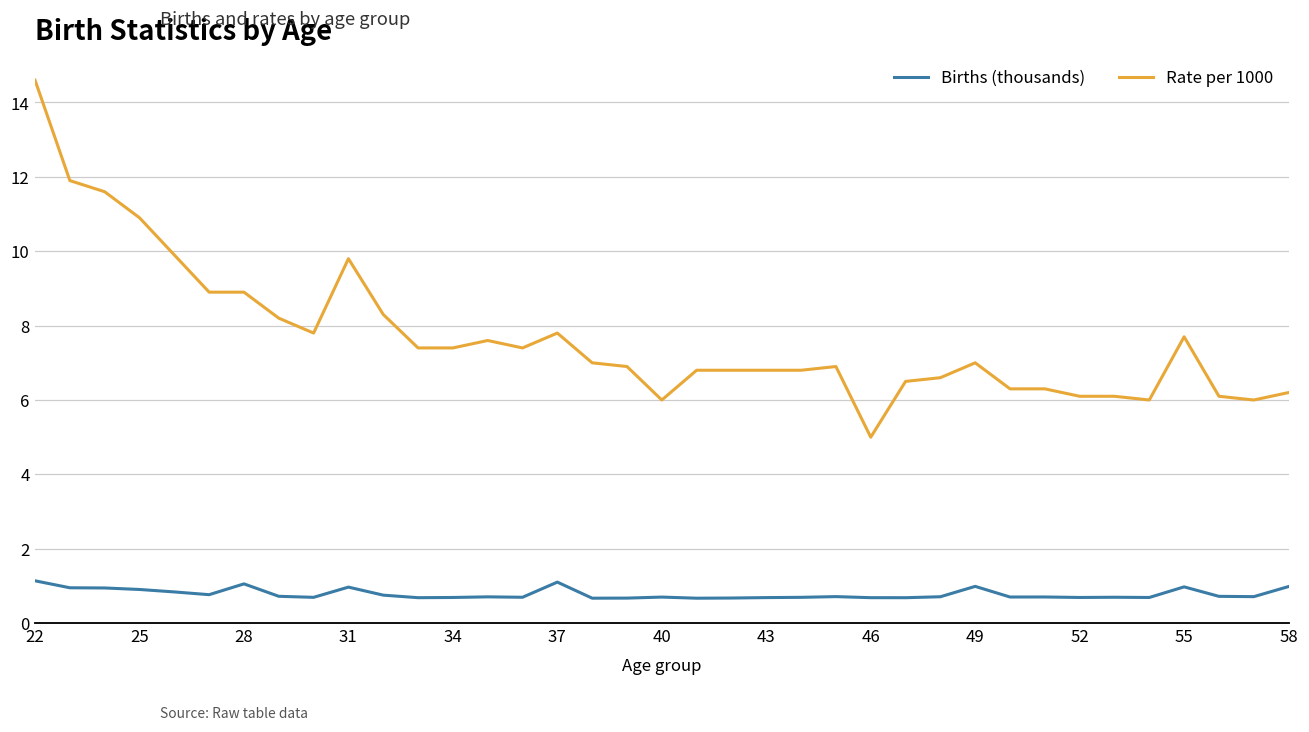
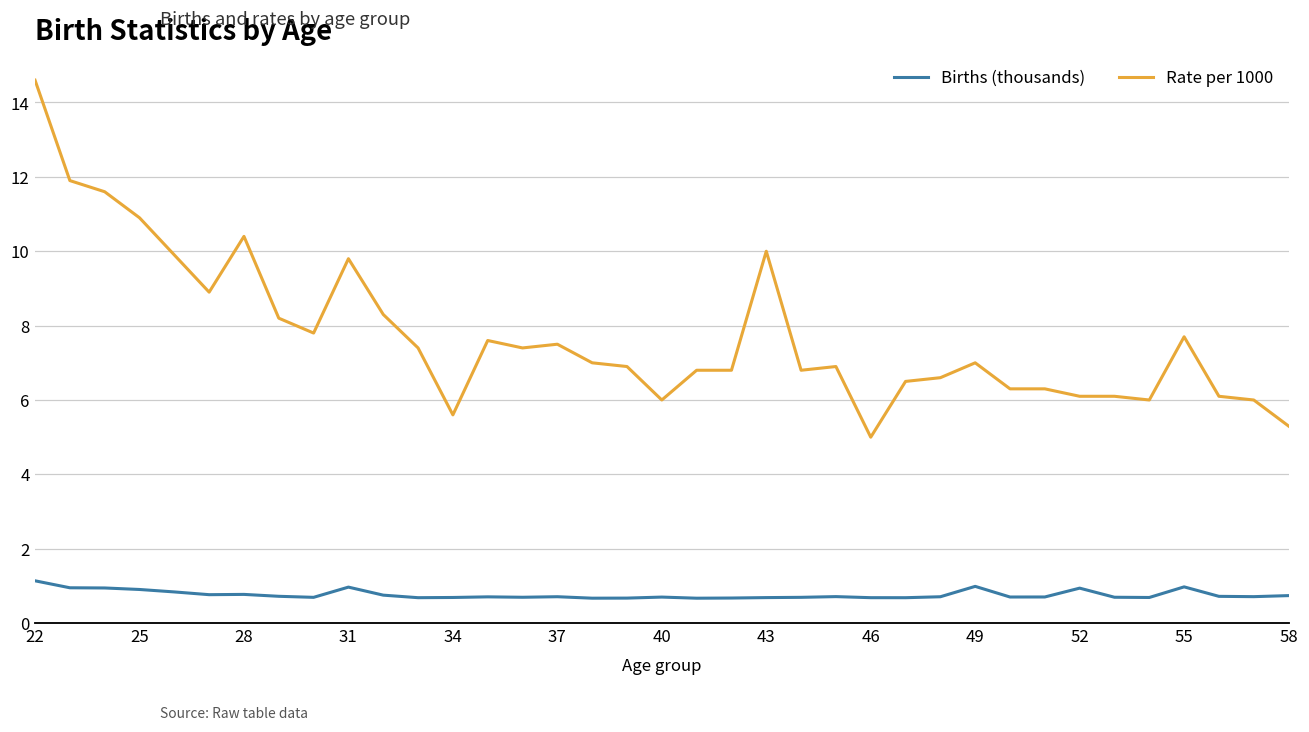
Births (thousands), 28: 1.1 -> 0.8
Rate per 1000, 28: 8.9 -> 10.4
Rate per 1000, 34: 7.4 -> 5.6
Births (thousands), 37: 1.1 -> 0.7
Rate per 1000, 37: 7.8 -> 7.5
Rate per 1000, 43: 6.8 -> 10.0
Births (thousands), 52: 0.7 -> 0.9
Births (thousands), 58: 1.0 -> 0.7
Rate per 1000, 58: 6.2 -> 5.3
